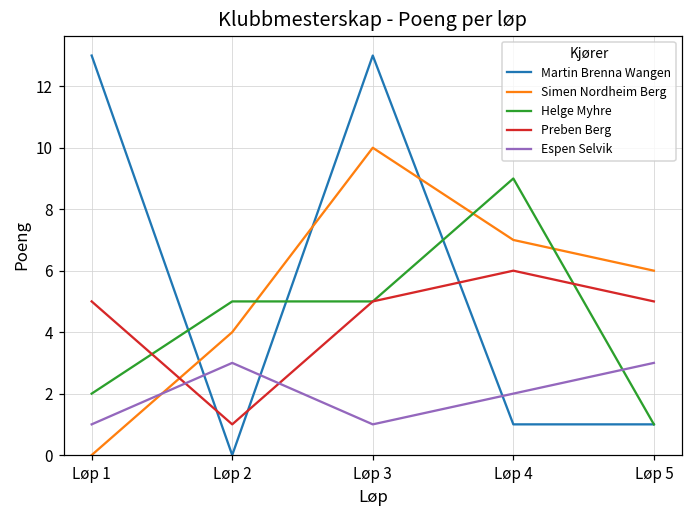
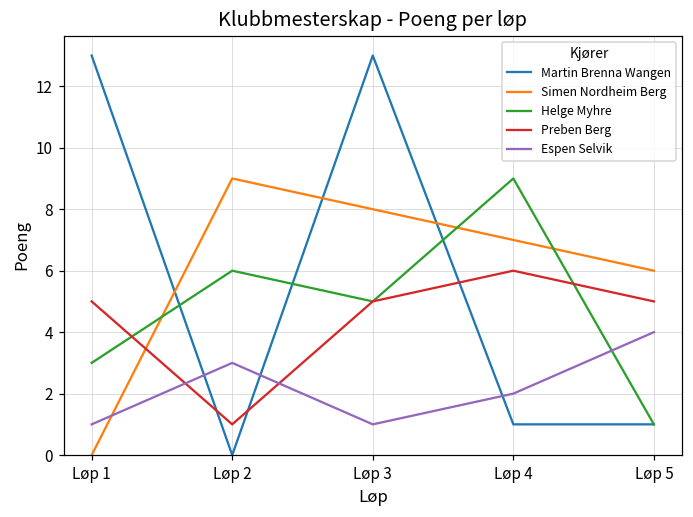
Helge Myhre, Løp 1: 2 -> 3
Simen Nordheim Berg, Løp 2: 4 -> 9
Helge Myhre, Løp 2: 5 -> 6
Simen Nordheim Berg, Løp 3: 10 -> 8
Espen Selvik, Løp 5: 3 -> 4
